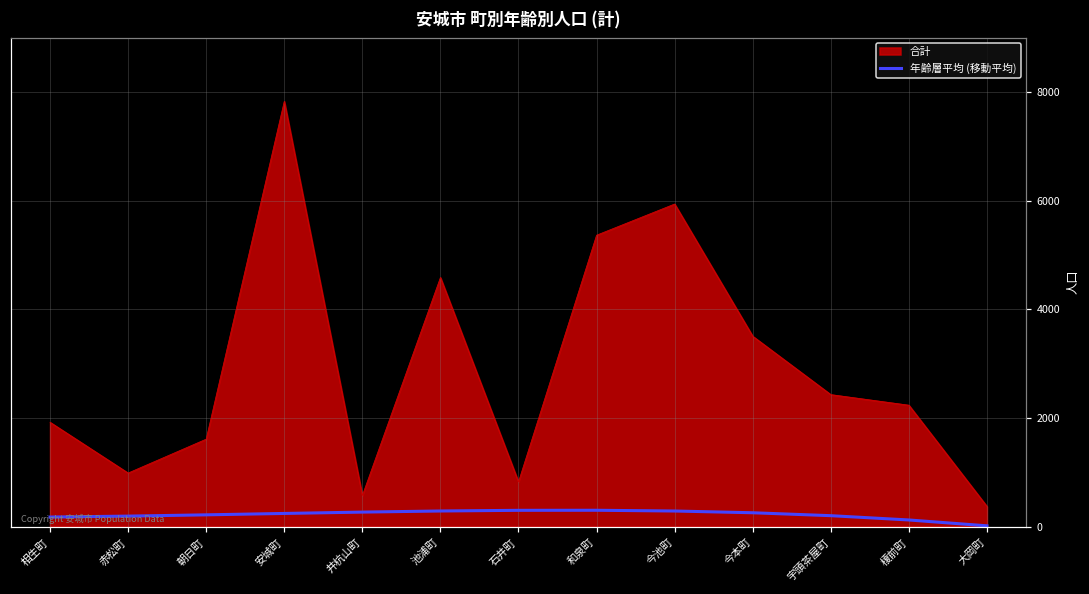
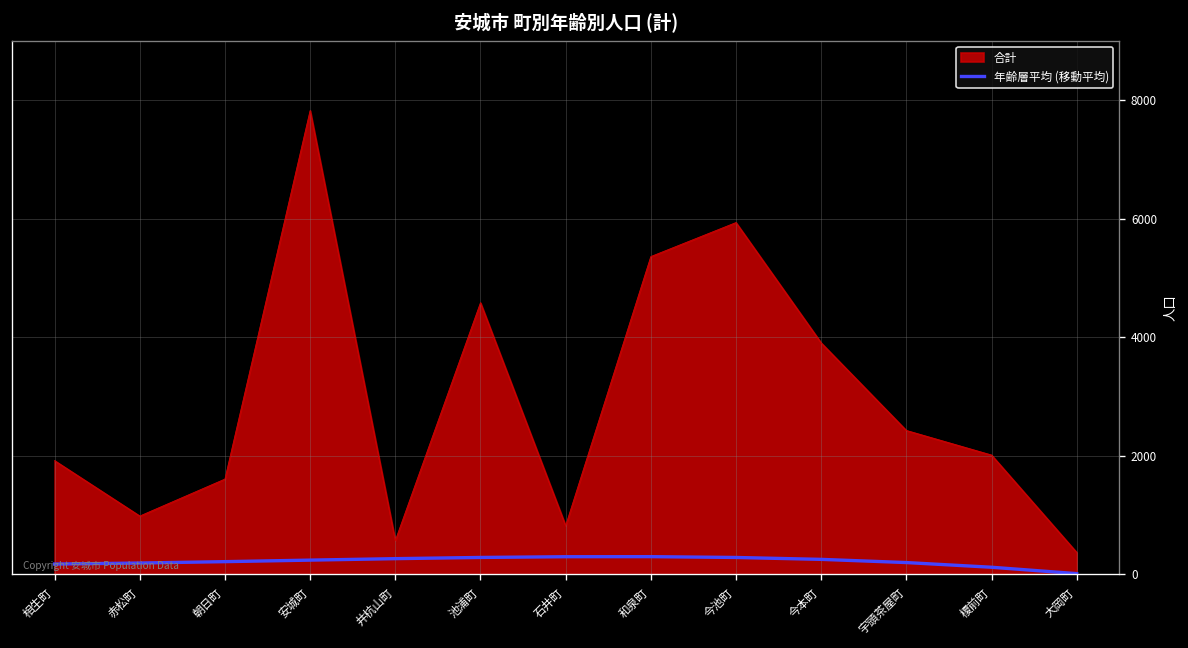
合計, 今本町: 3500 -> 3900
合計, 榎前町: 2200 -> 2000
